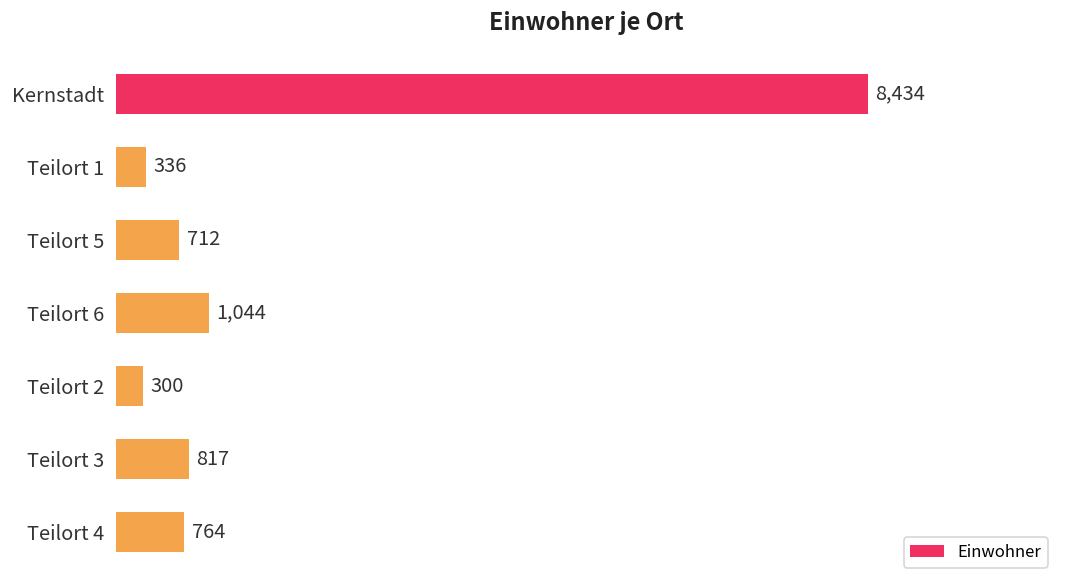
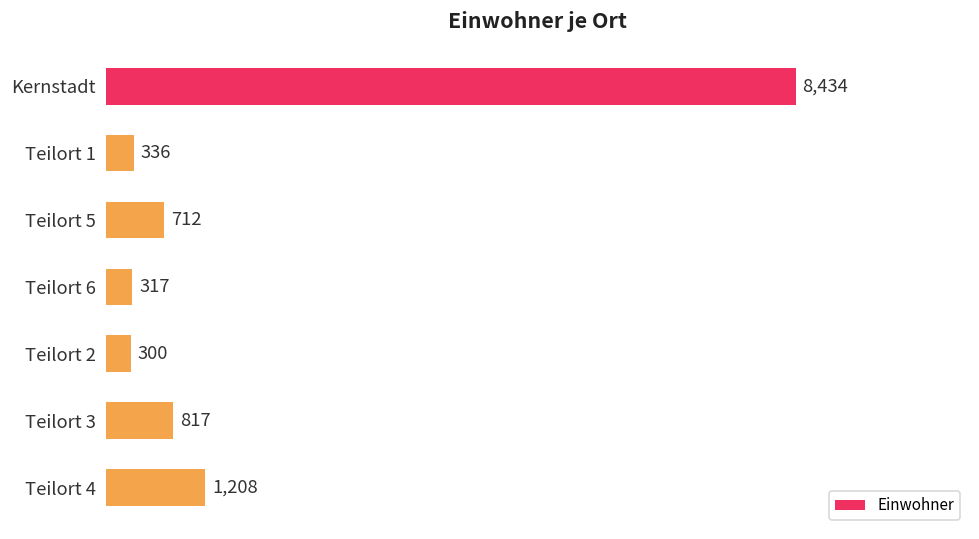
Teilort 6: 1,044 -> 317
Teilort 4: 764 -> 1,208
